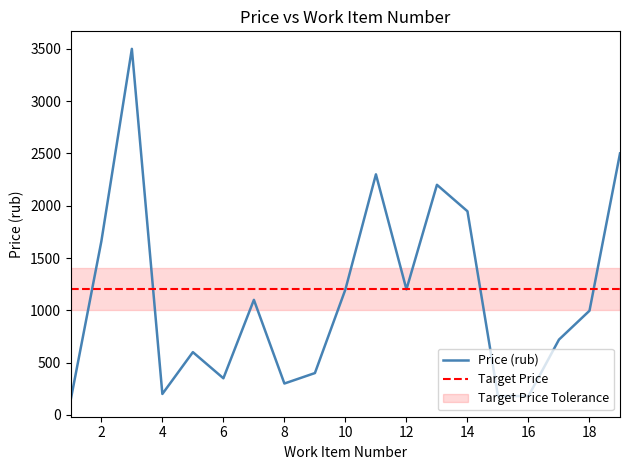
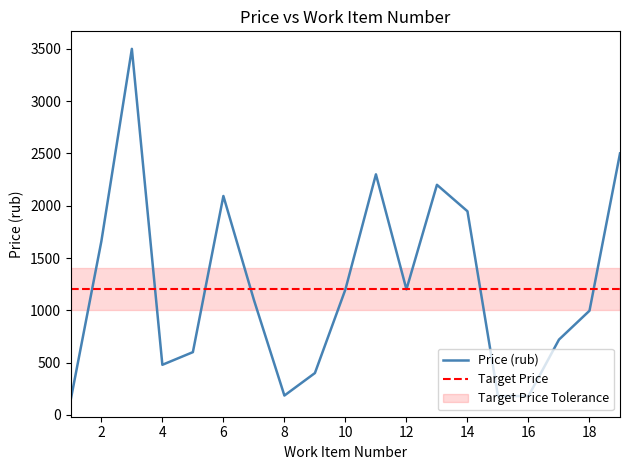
Price (rub), 4: 200 -> 480
Price (rub), 6: 350 -> 2090
Price (rub), 8: 300 -> 190
